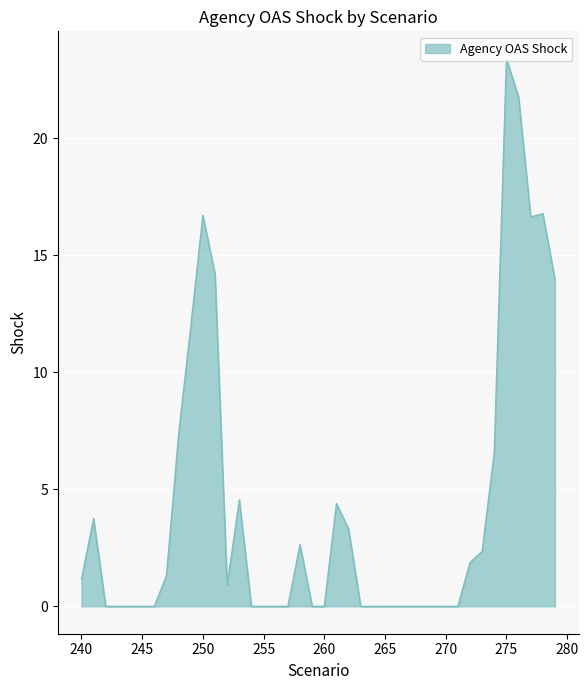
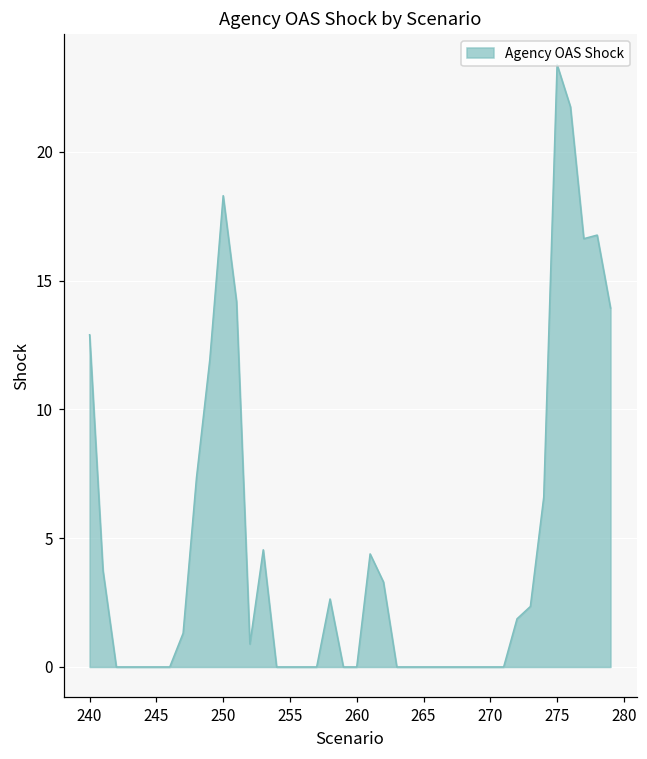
240: 1.2 -> 12.9
250: 16.7 -> 18.3
